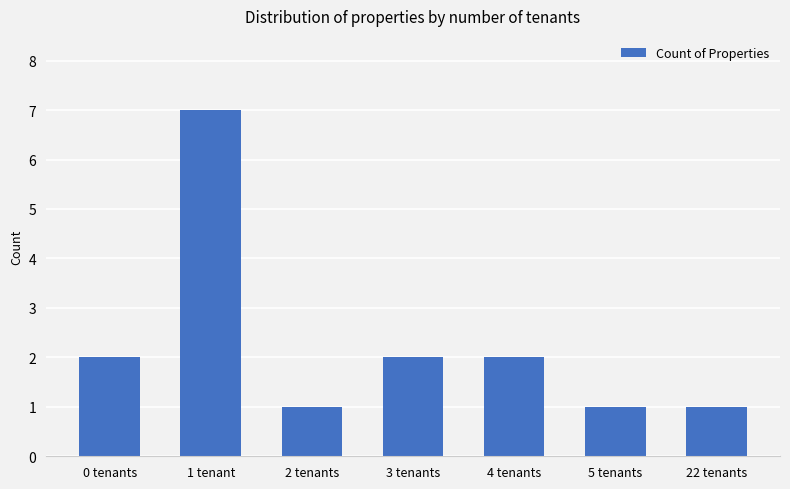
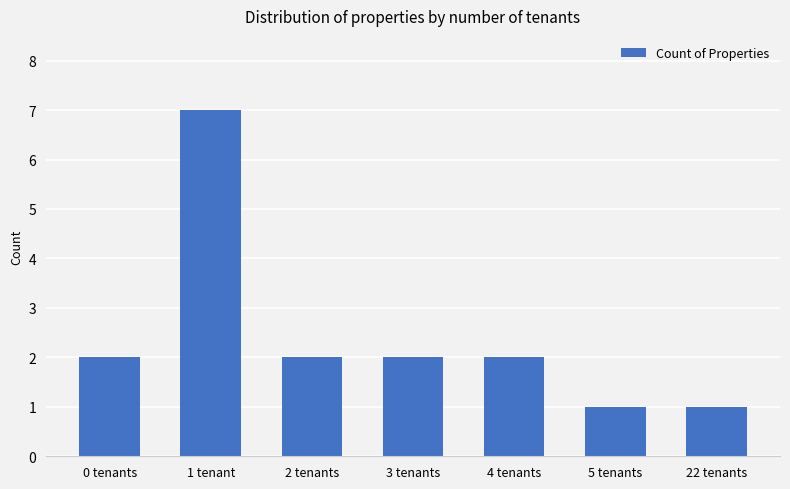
2 tenants: 1 -> 2
